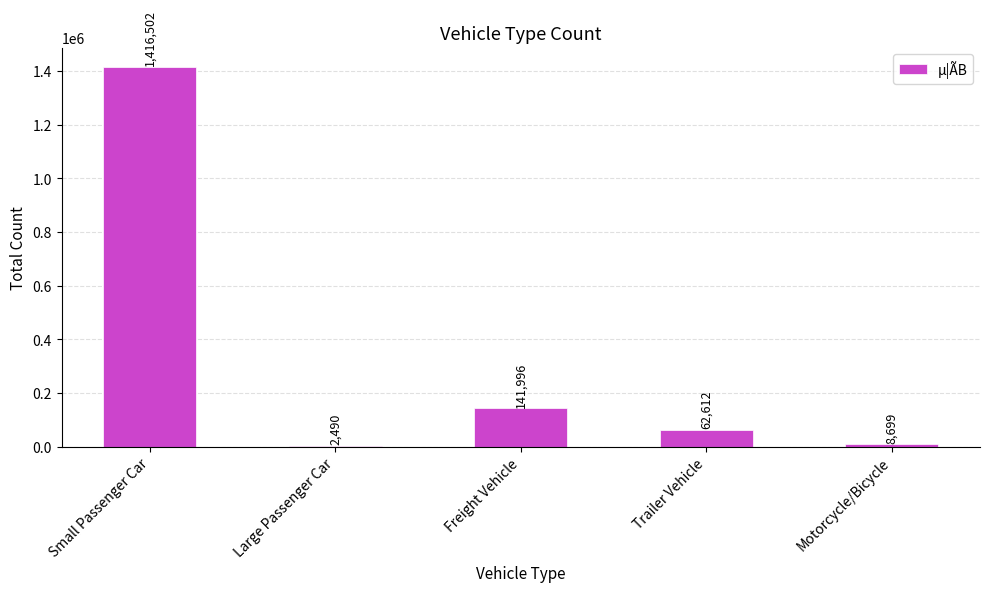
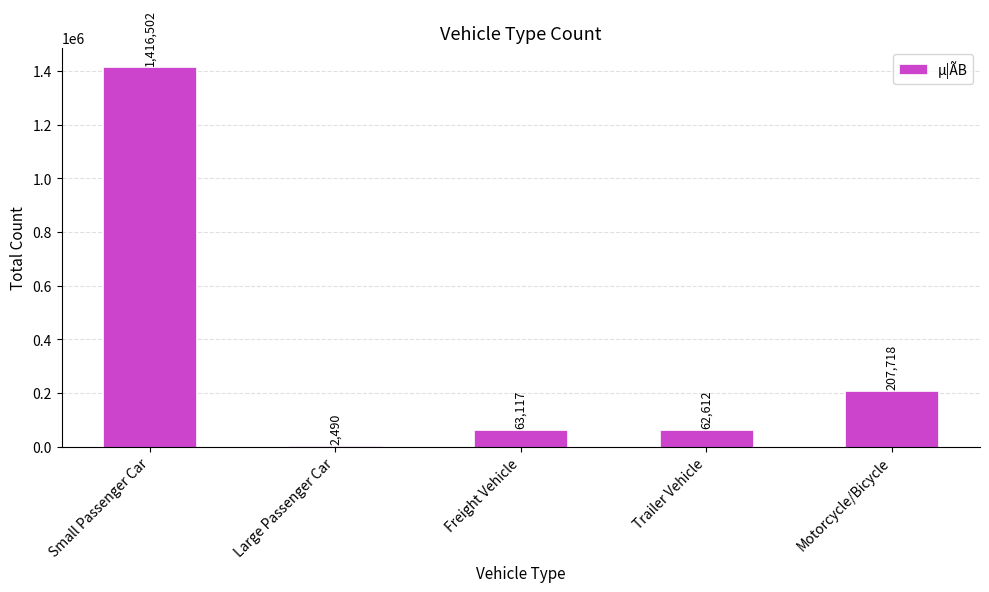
Freight Vehicle: 141,996 -> 63,117
Motorcycle/Bicycle: 8,699 -> 207,718
